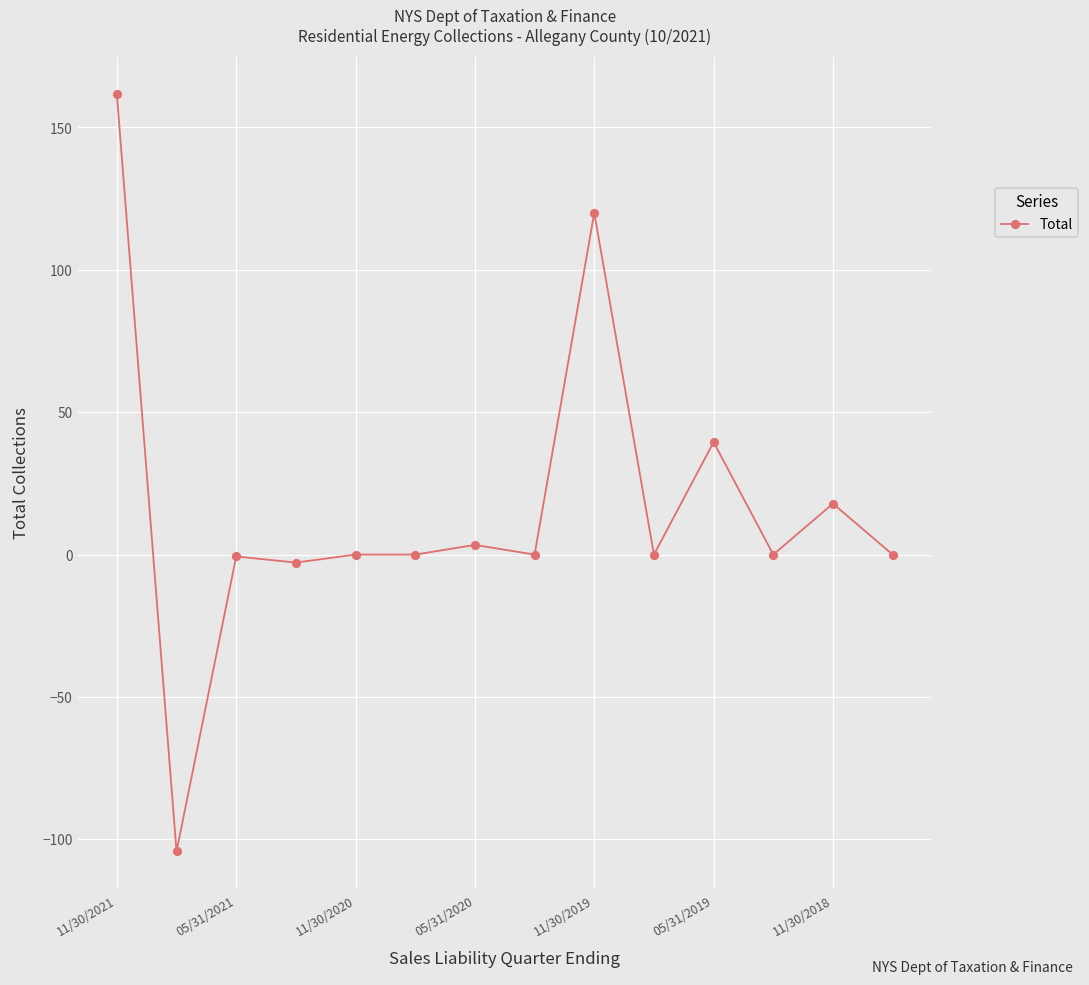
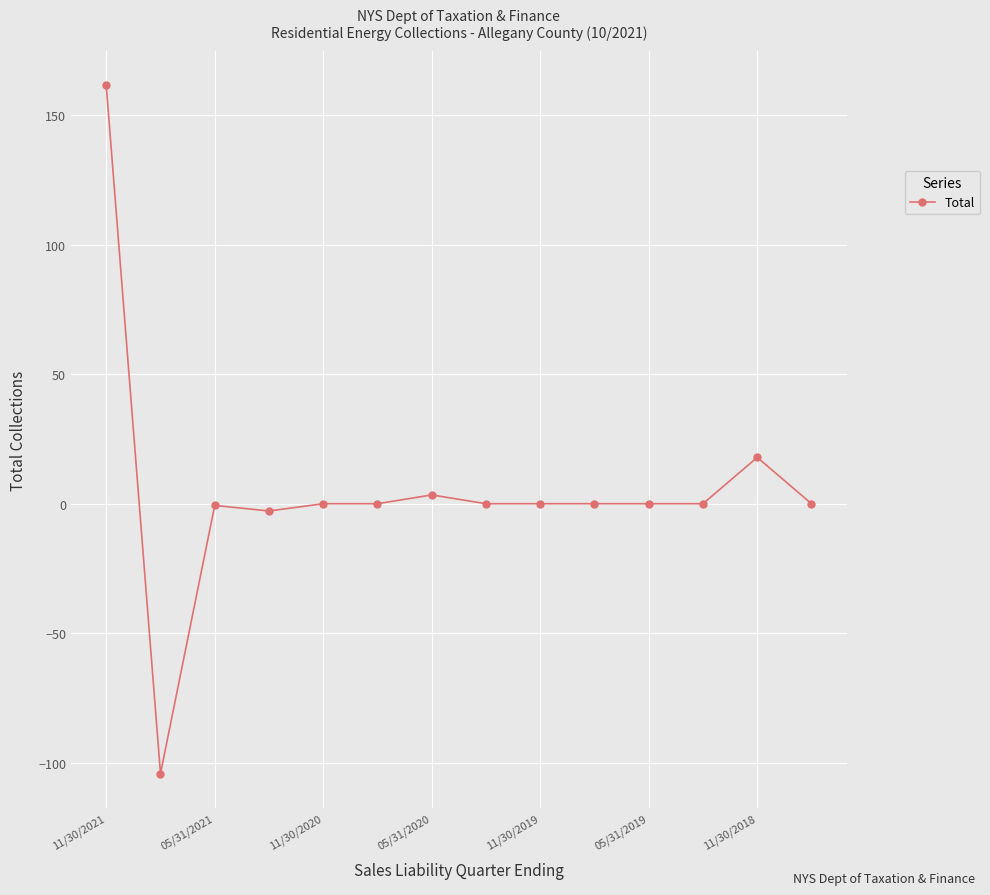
11/30/2019: 120 -> 0
05/31/2019: 40 -> 0
